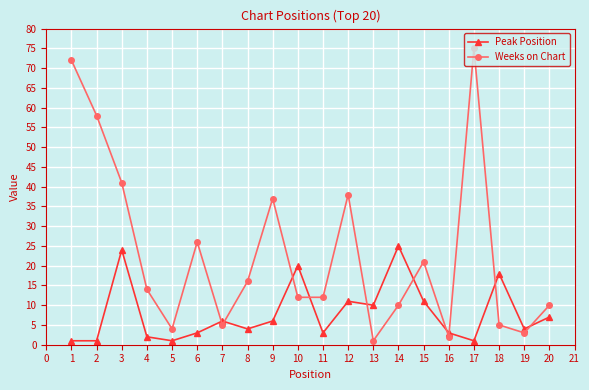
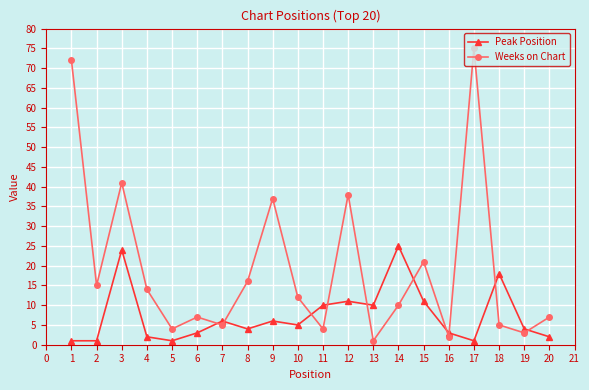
Weeks on Chart, 2: 58 -> 15
Weeks on Chart, 6: 26 -> 7
Peak Position, 10: 20 -> 5
Peak Position, 11: 3 -> 10
Weeks on Chart, 11: 12 -> 4
Peak Position, 20: 7 -> 2
Weeks on Chart, 20: 10 -> 7
